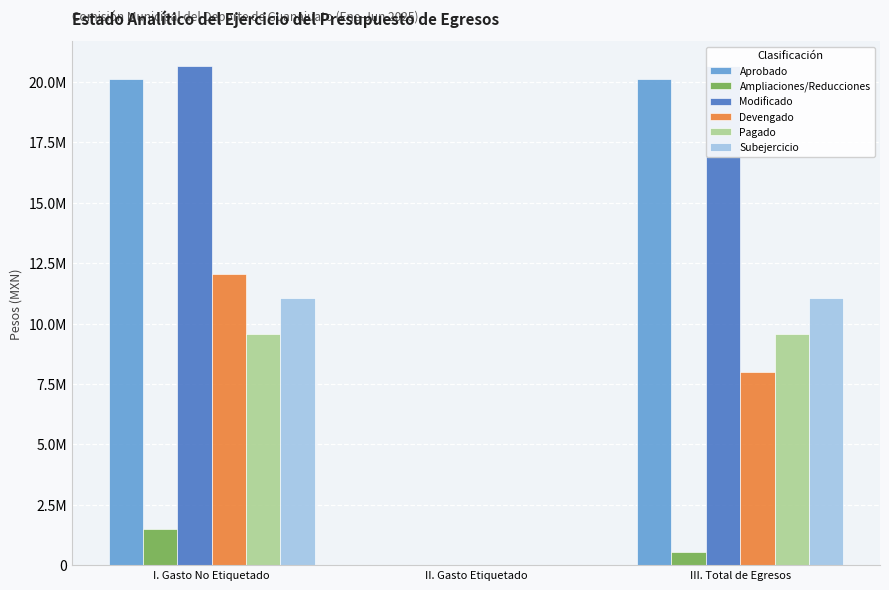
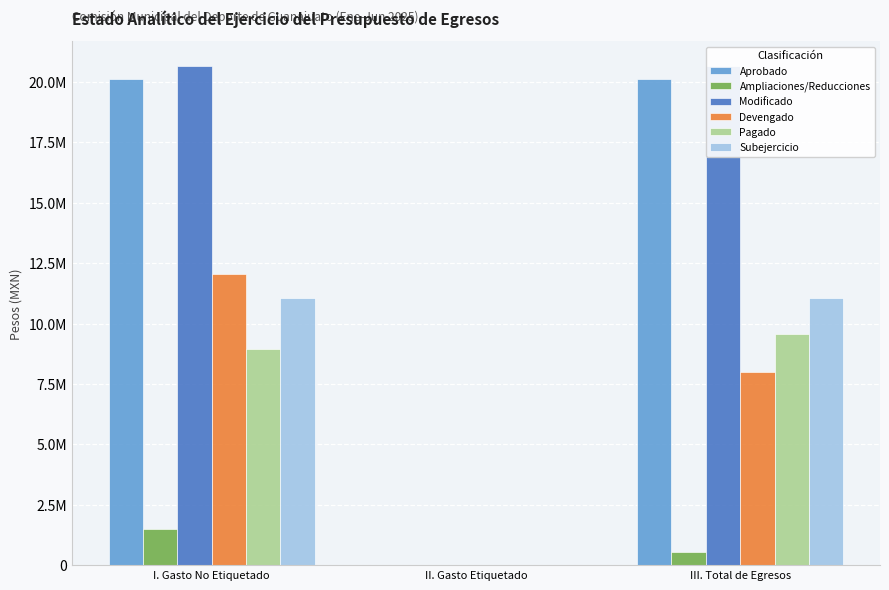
Pagado, I. Gasto No Etiquetado: 9600000 -> 8900000
